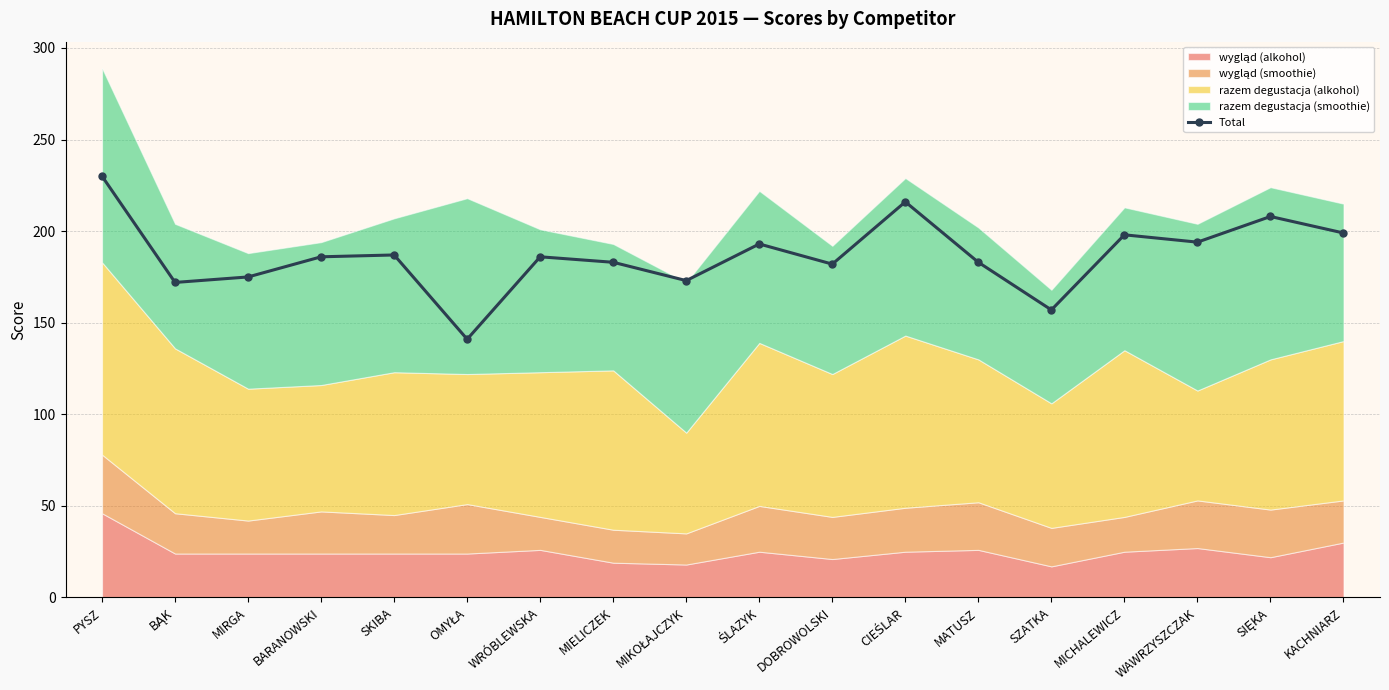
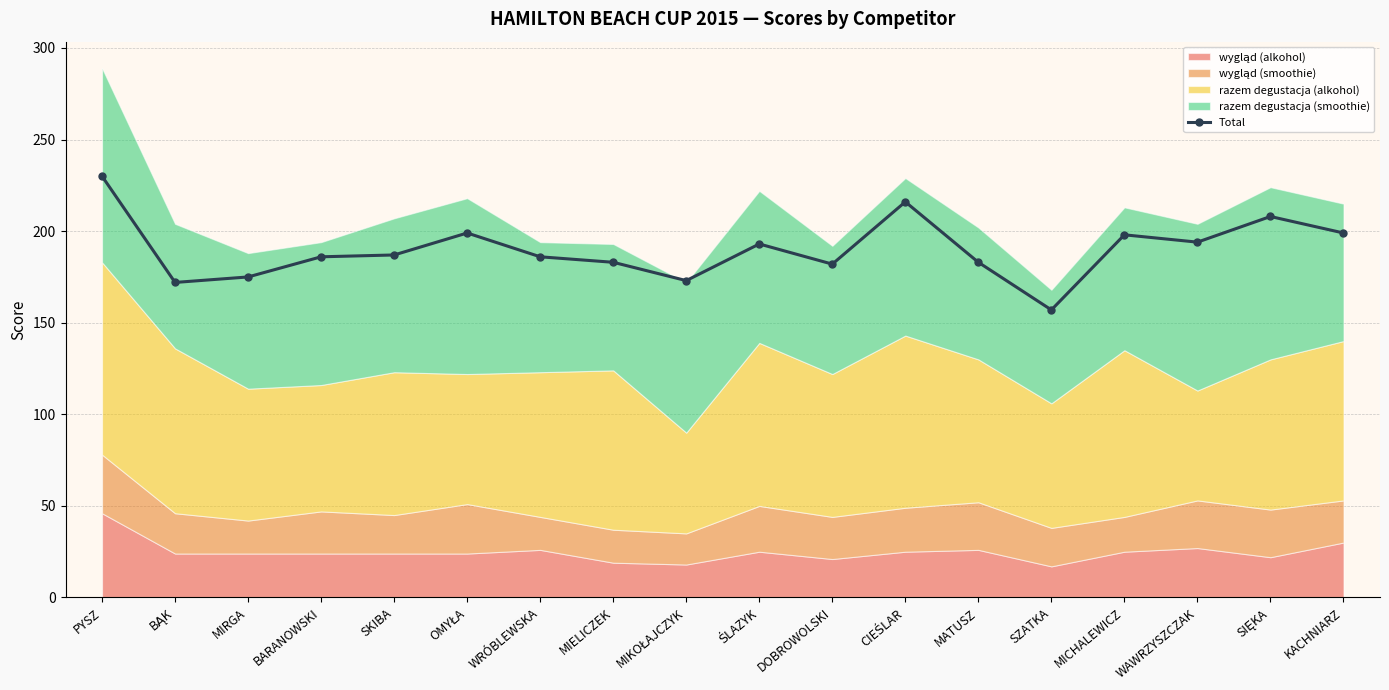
Total, OMYŁA: 141 -> 199
razem degustacja (smoothie), WRÓBLEWSKA: 78 -> 71
